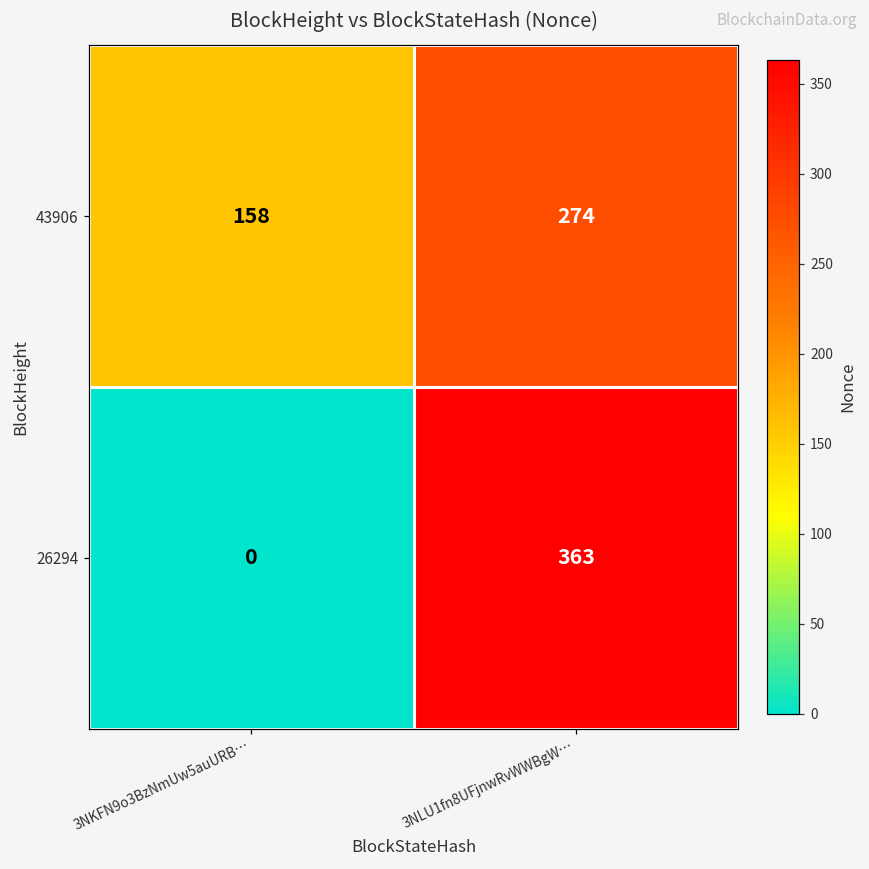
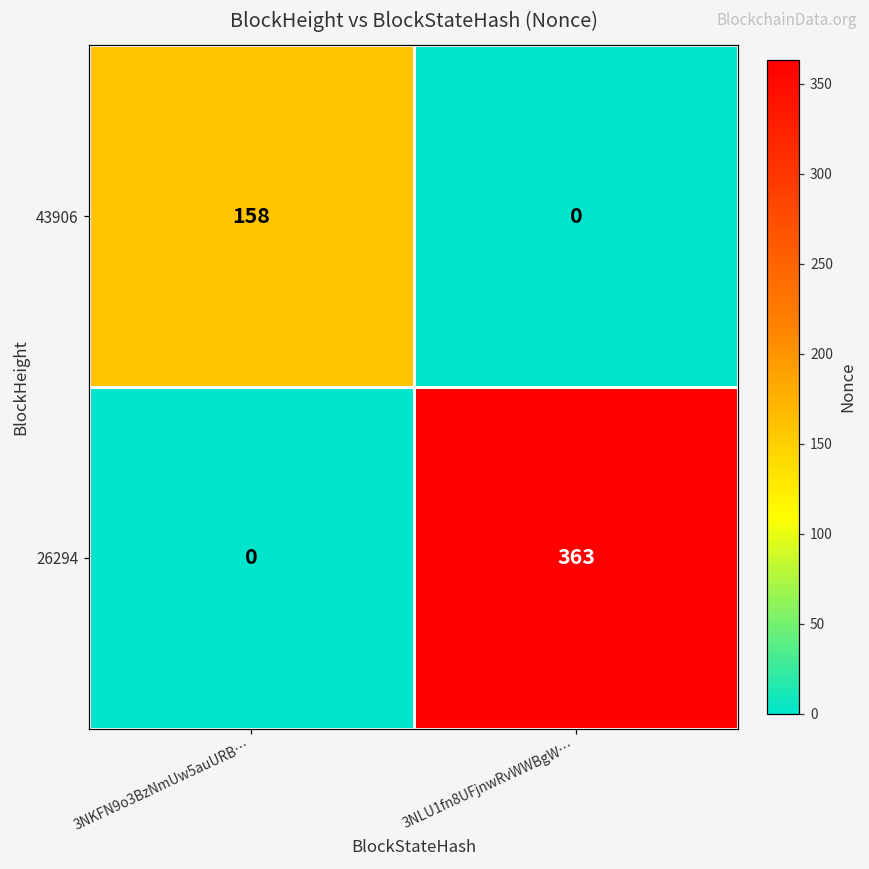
43906, 3NLU1fn8UFjnwRvWWBgW…: 274 -> 0
